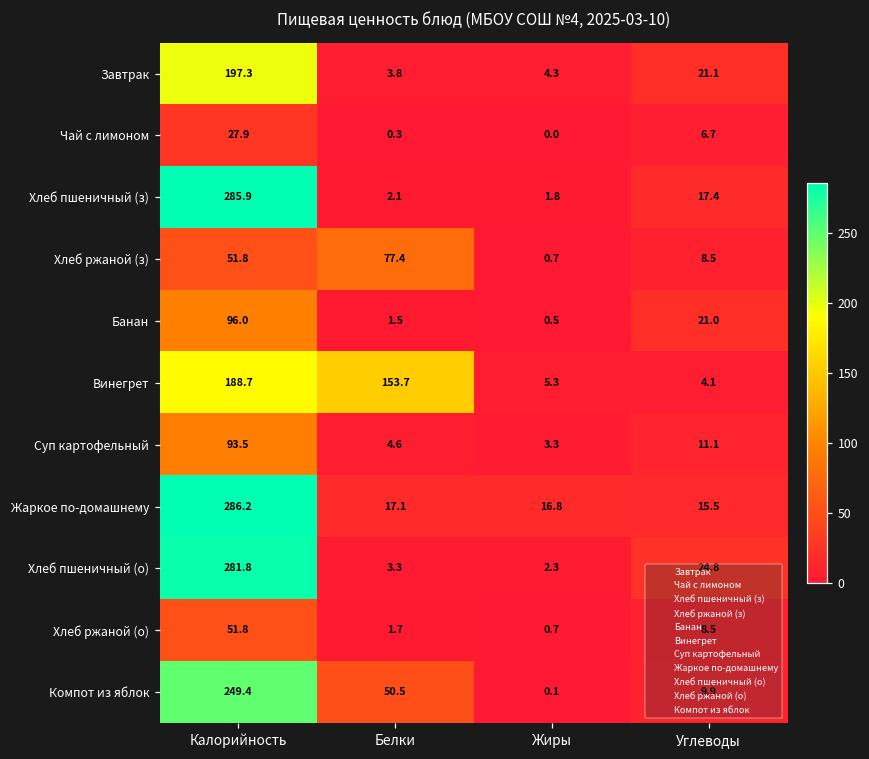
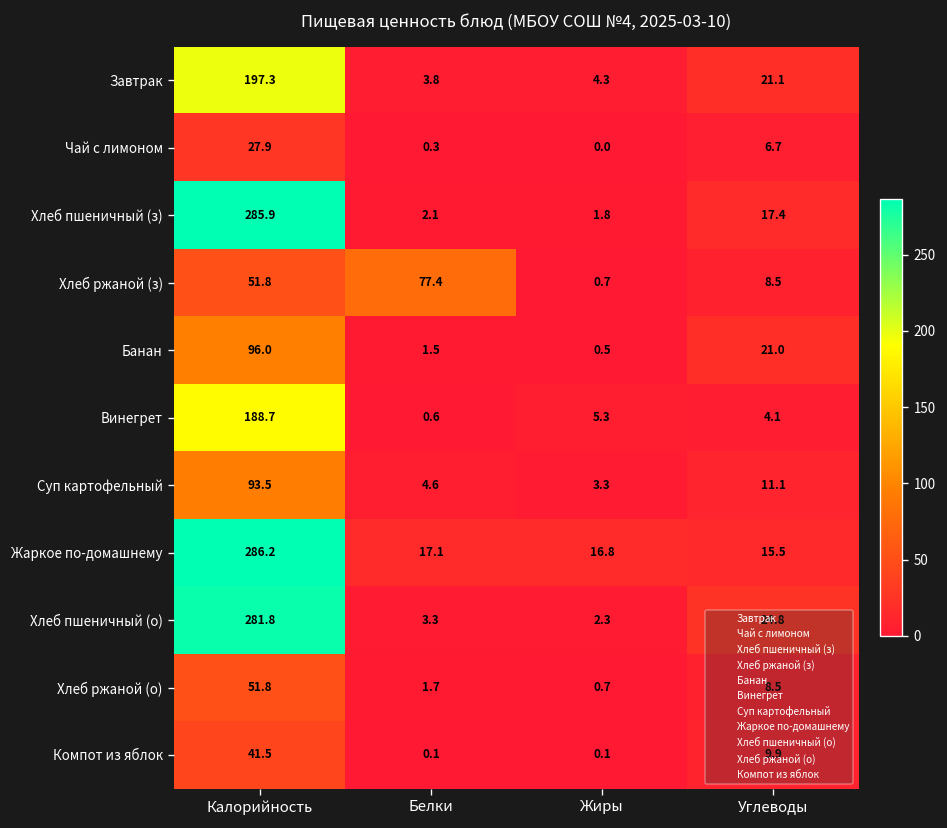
Винегрет, Белки: 153.7 -> 0.6
Компот из яблок, Калорийность: 249.4 -> 41.5
Компот из яблок, Белки: 50.5 -> 0.1
